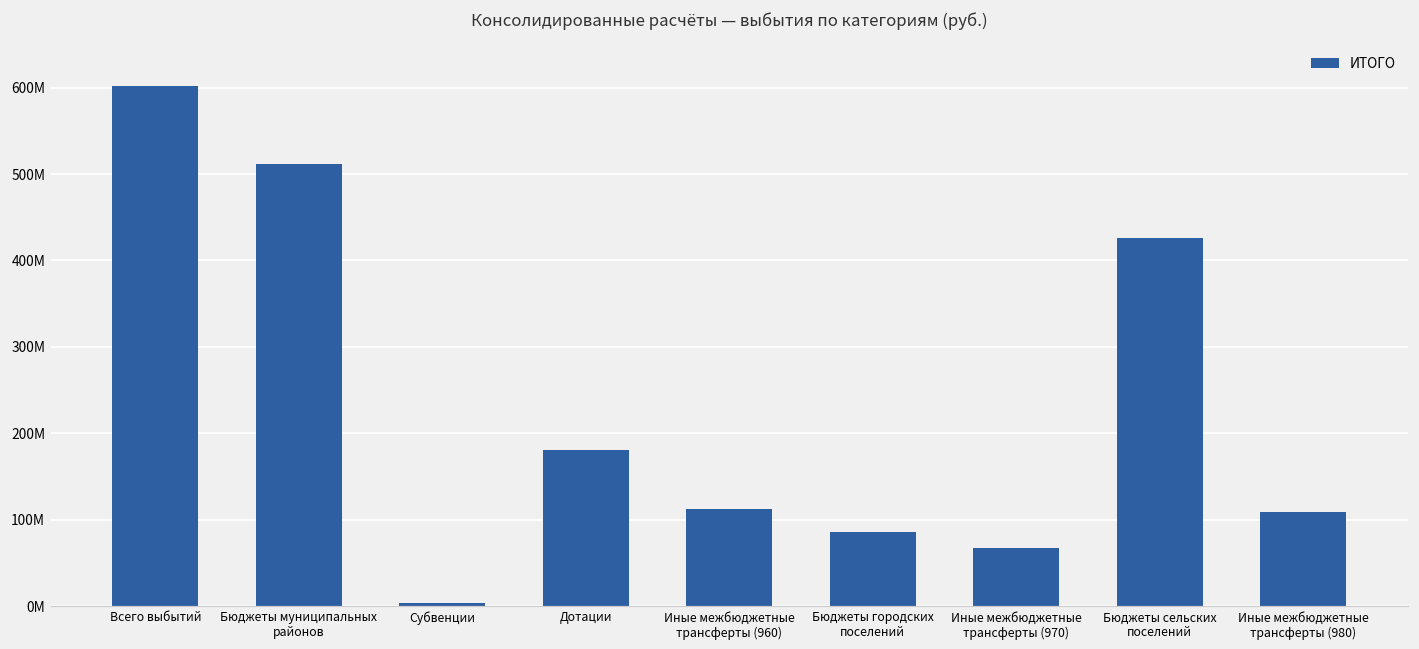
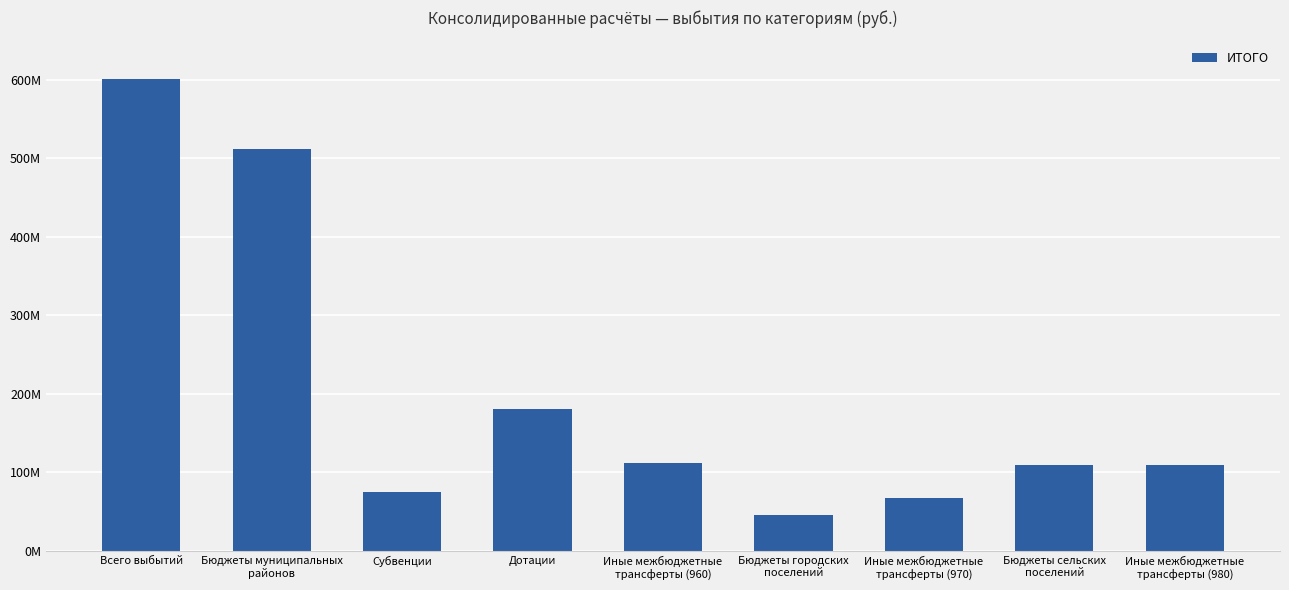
Субвенции: 0 -> 70000000
Бюджеты городских поселений: 90000000 -> 50000000
Бюджеты сельских поселений: 430000000 -> 110000000
